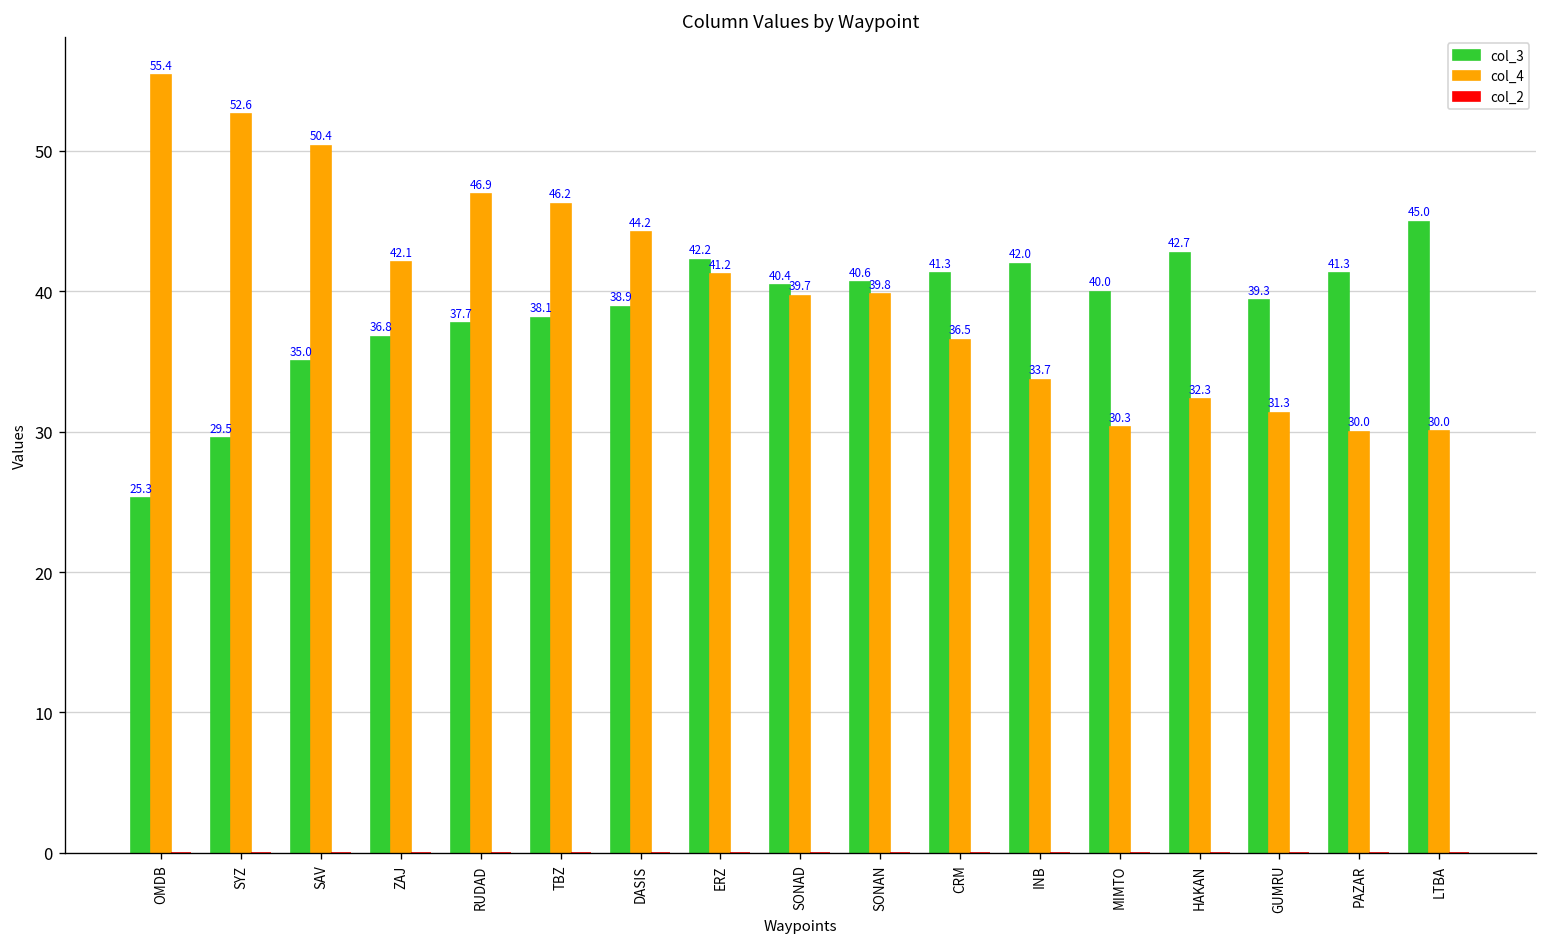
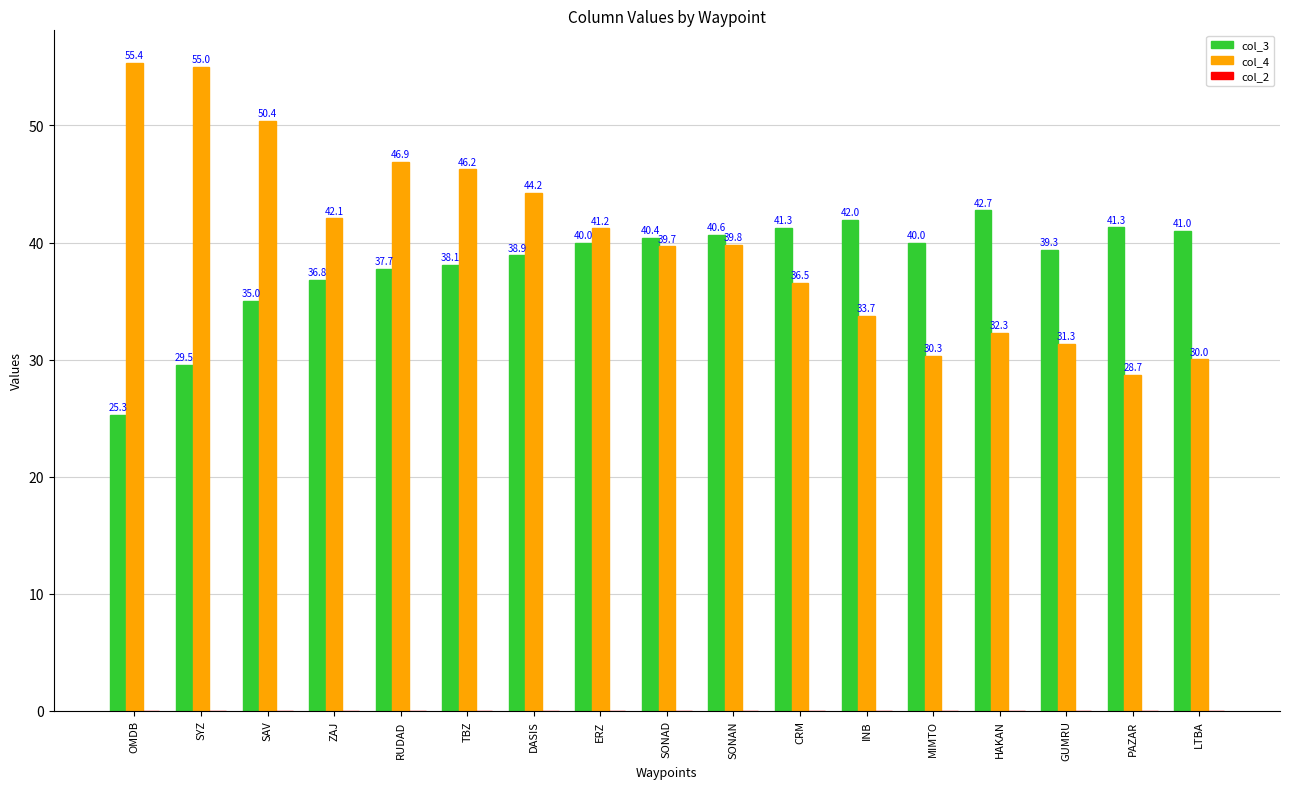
col_4, SYZ: 52.6 -> 55.0
col_3, ERZ: 42.2 -> 40.0
col_4, PAZAR: 30.0 -> 28.7
col_3, LTBA: 45.0 -> 41.0
